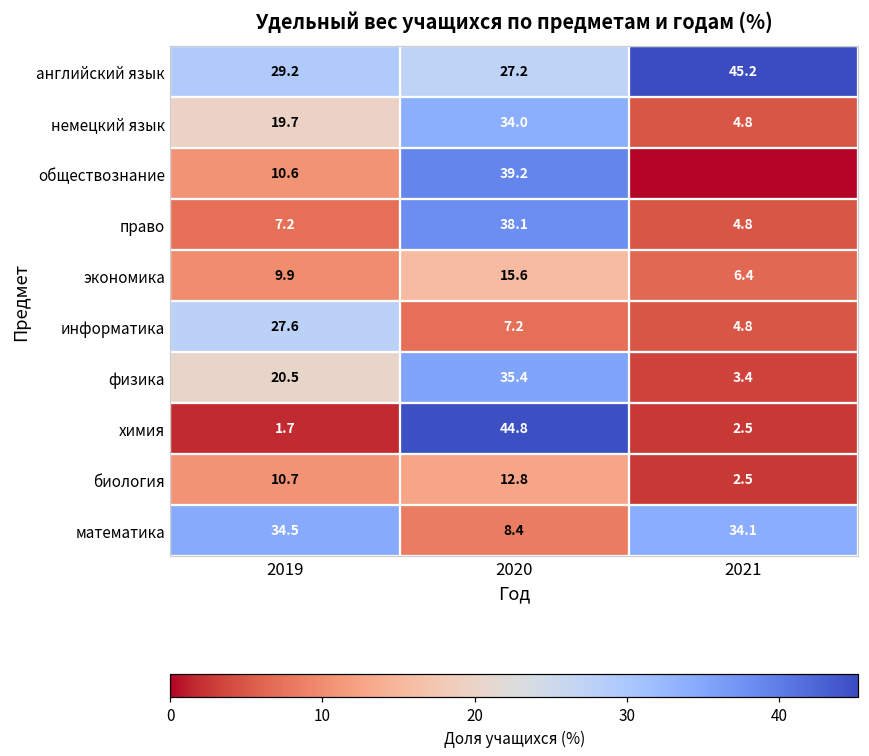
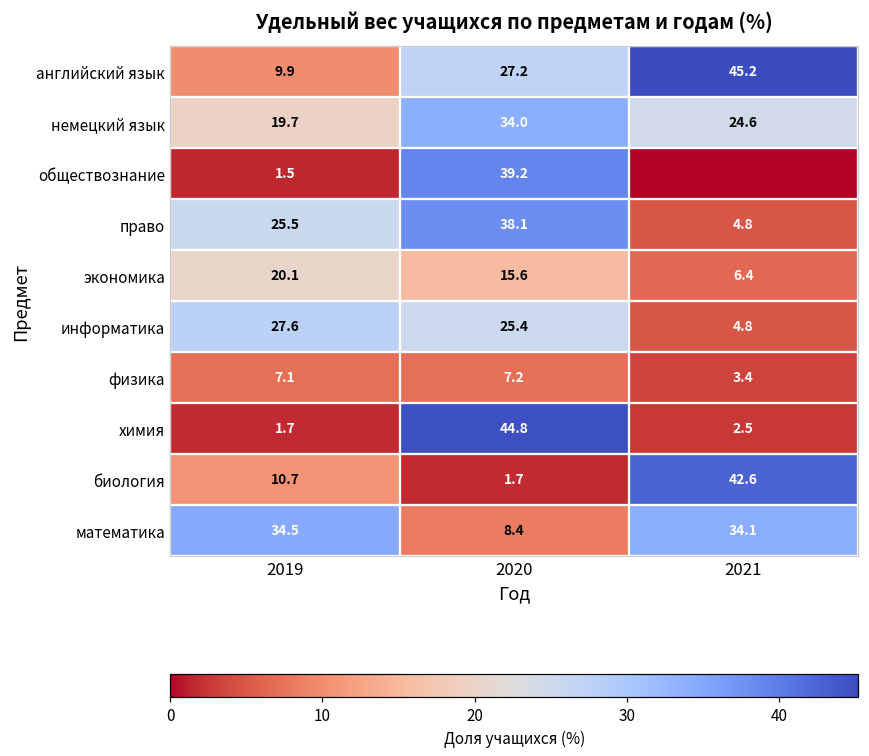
английский язык, 2019: 29.2 -> 9.9
немецкий язык, 2021: 4.8 -> 24.6
обществознание, 2019: 10.6 -> 1.5
право, 2019: 7.2 -> 25.5
экономика, 2019: 9.9 -> 20.1
информатика, 2020: 7.2 -> 25.4
физика, 2019: 20.5 -> 7.1
физика, 2020: 35.4 -> 7.2
биология, 2020: 12.8 -> 1.7
биология, 2021: 2.5 -> 42.6
